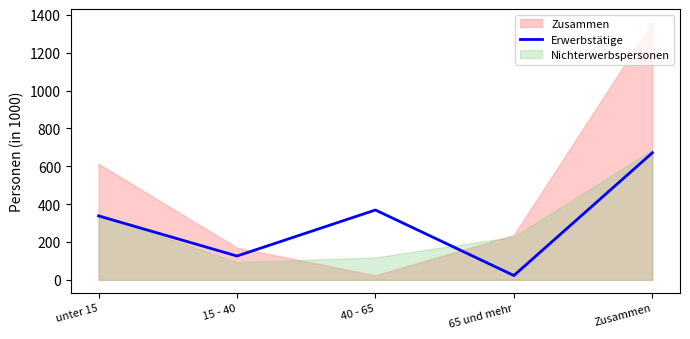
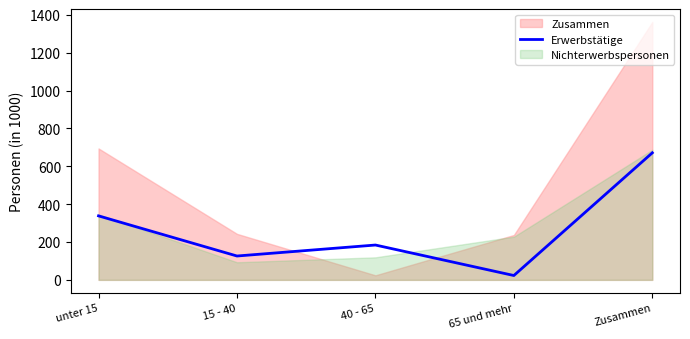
Zusammen, unter 15: 610 -> 690
Zusammen, 15 - 40: 170 -> 240
Erwerbstätige, 40 - 65: 370 -> 180
